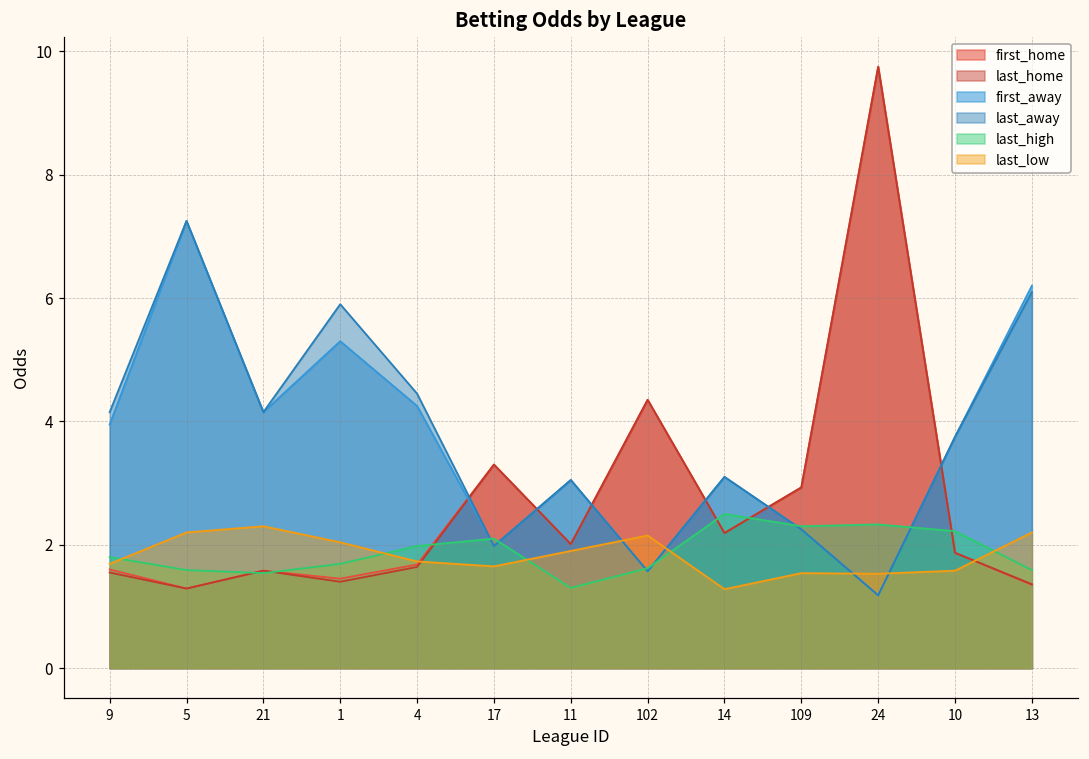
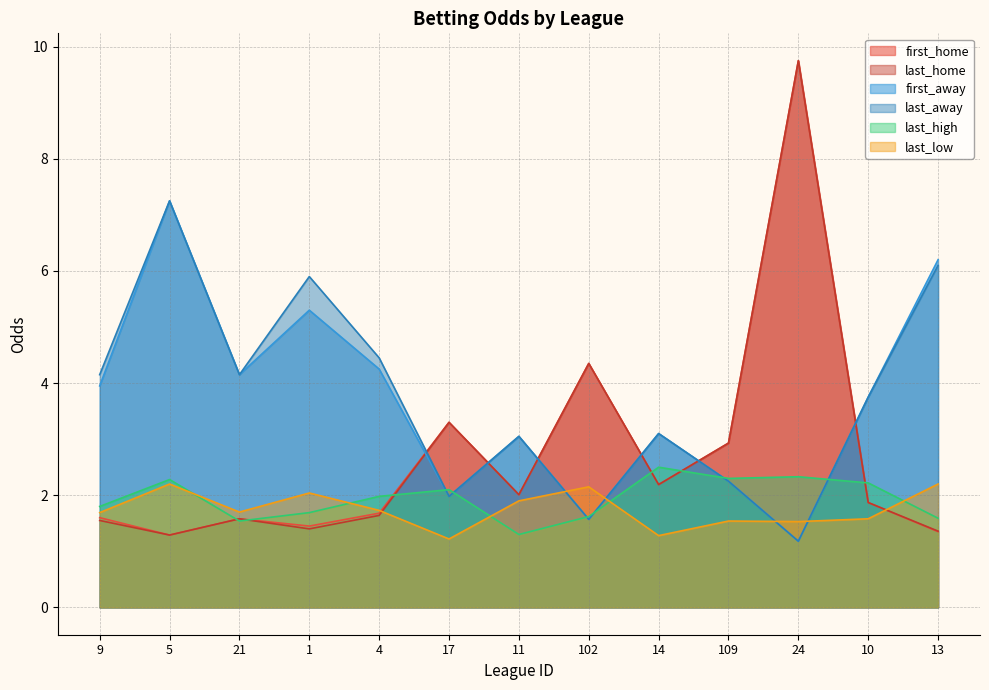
last_high, 5: 1.6 -> 2.3
last_low, 21: 2.3 -> 1.7
last_low, 17: 1.7 -> 1.2
